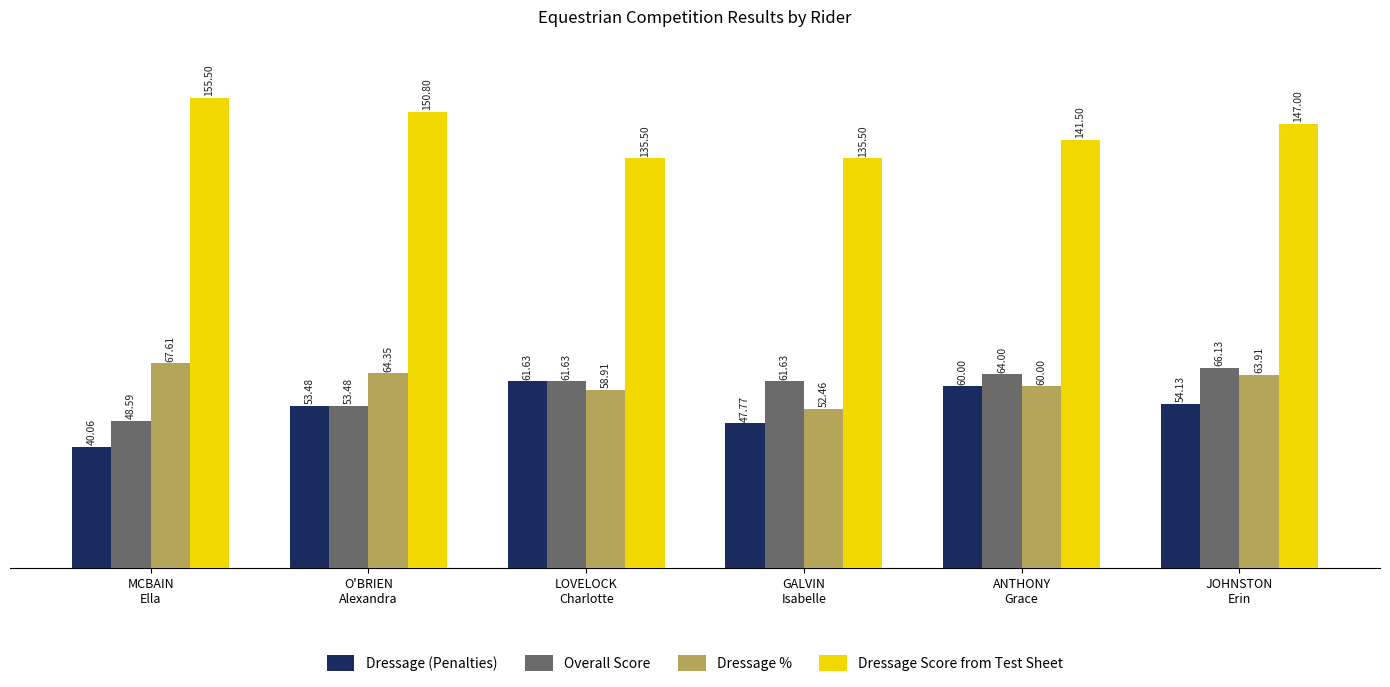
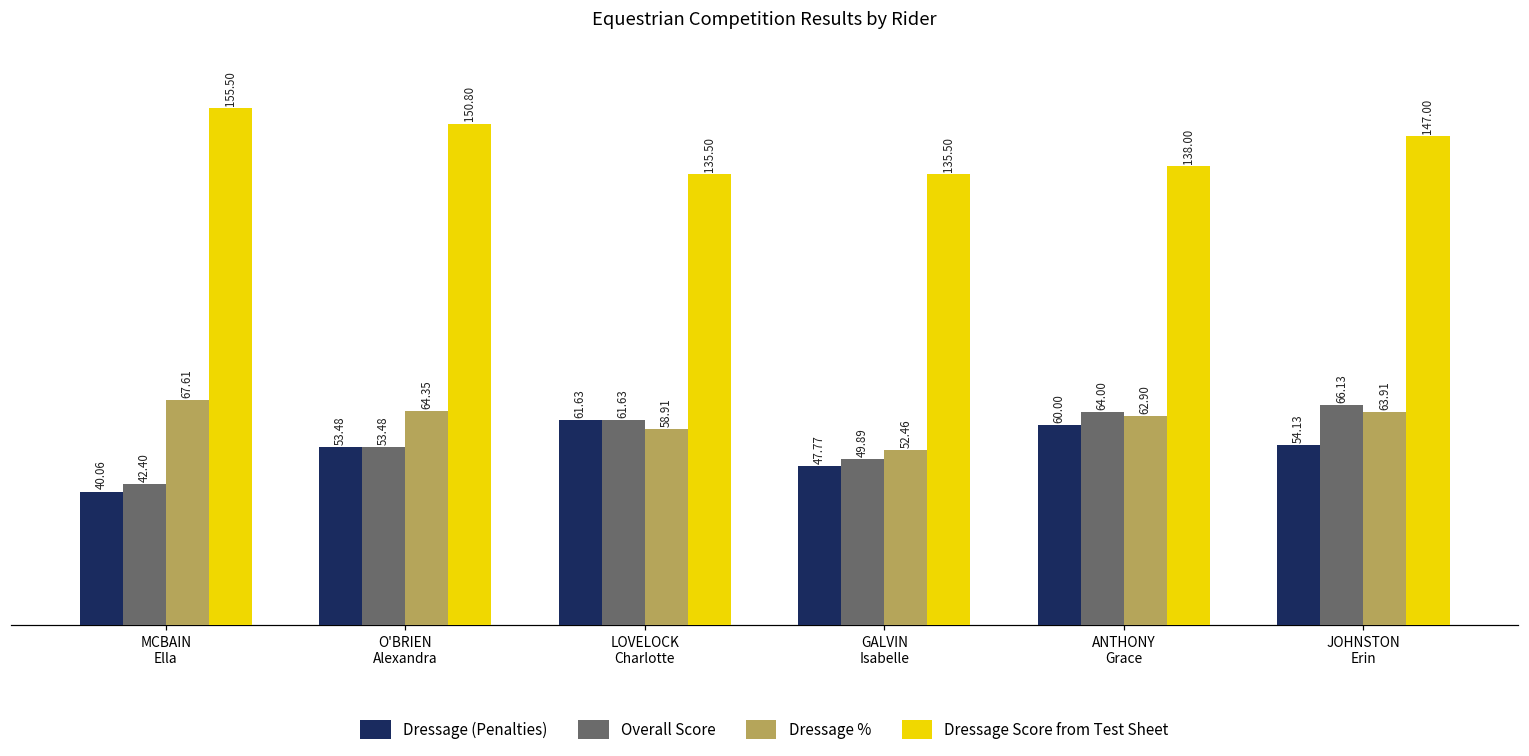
Overall Score, MCBAIN Ella: 48.59 -> 42.40
Overall Score, GALVIN Isabelle: 61.63 -> 49.89
Dressage %, ANTHONY Grace: 60.00 -> 62.90
Dressage Score from Test Sheet, ANTHONY Grace: 141.50 -> 138.00
